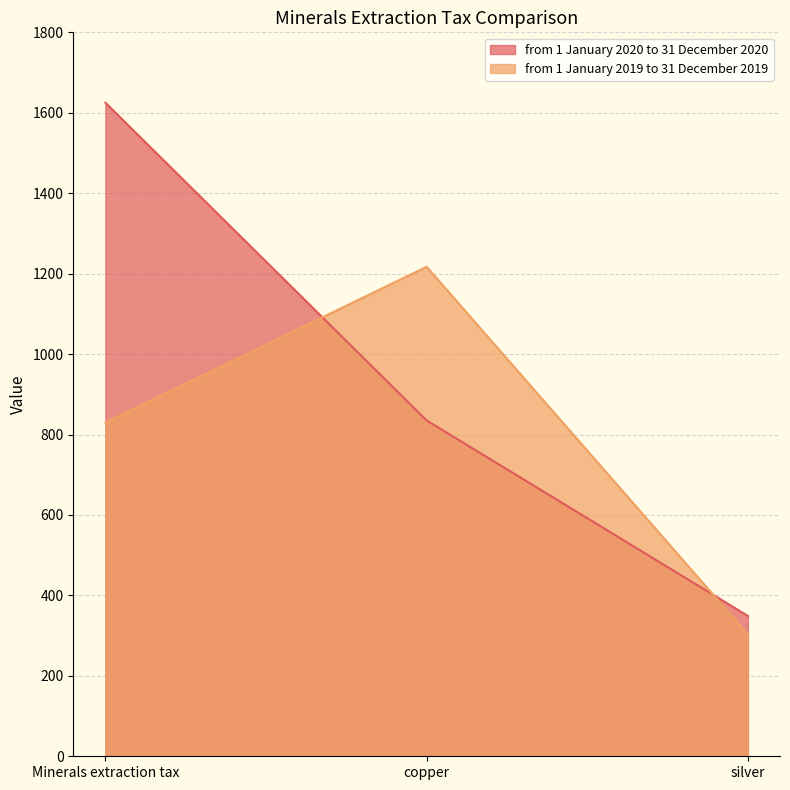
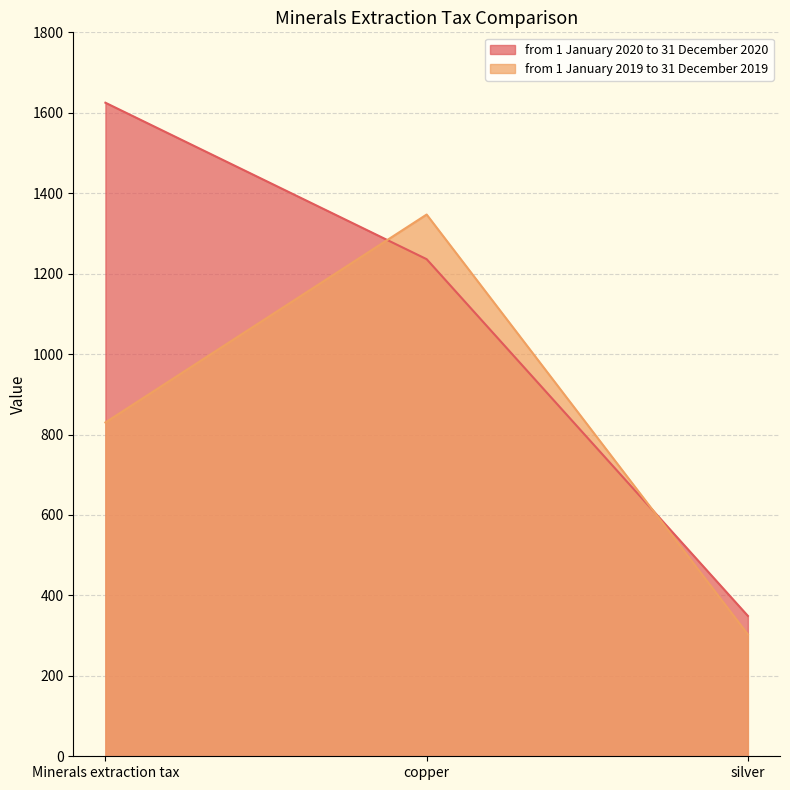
from 1 January 2020 to 31 December 2020, copper: 840 -> 1240
from 1 January 2019 to 31 December 2019, copper: 1220 -> 1350
